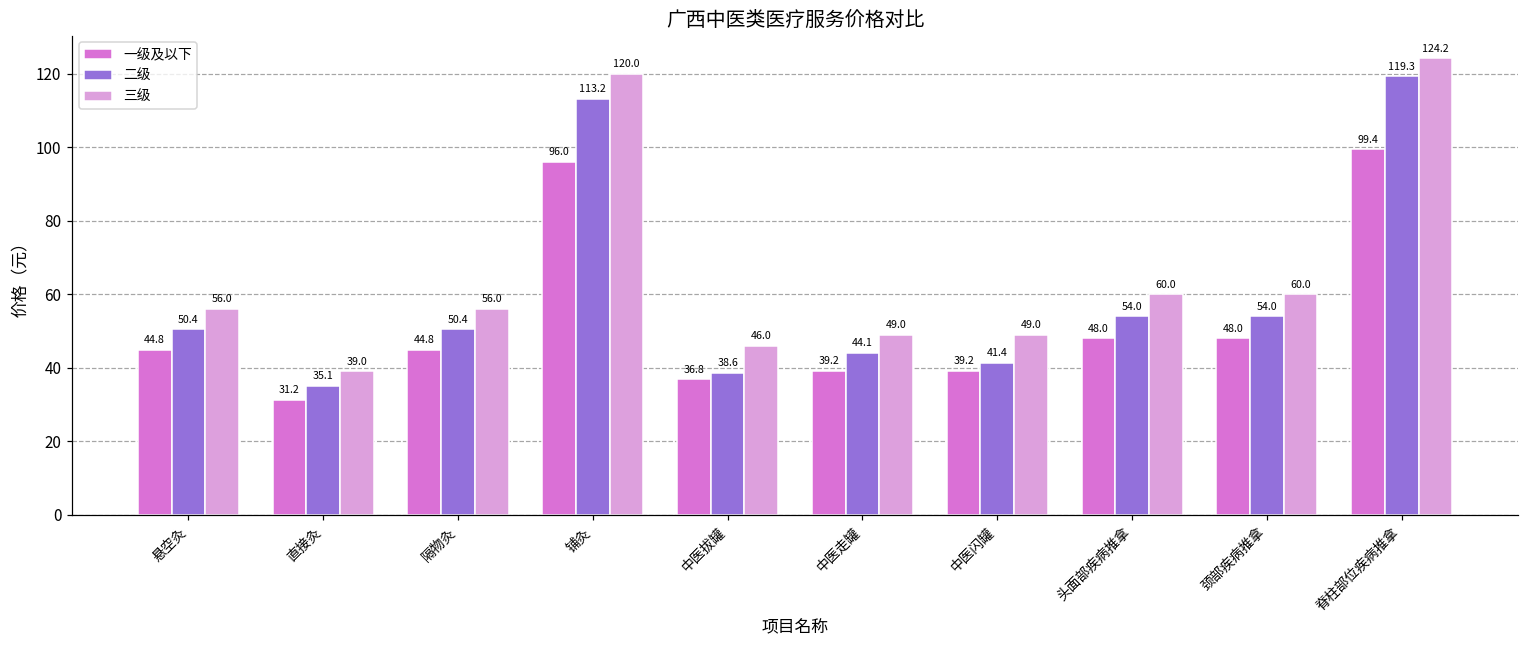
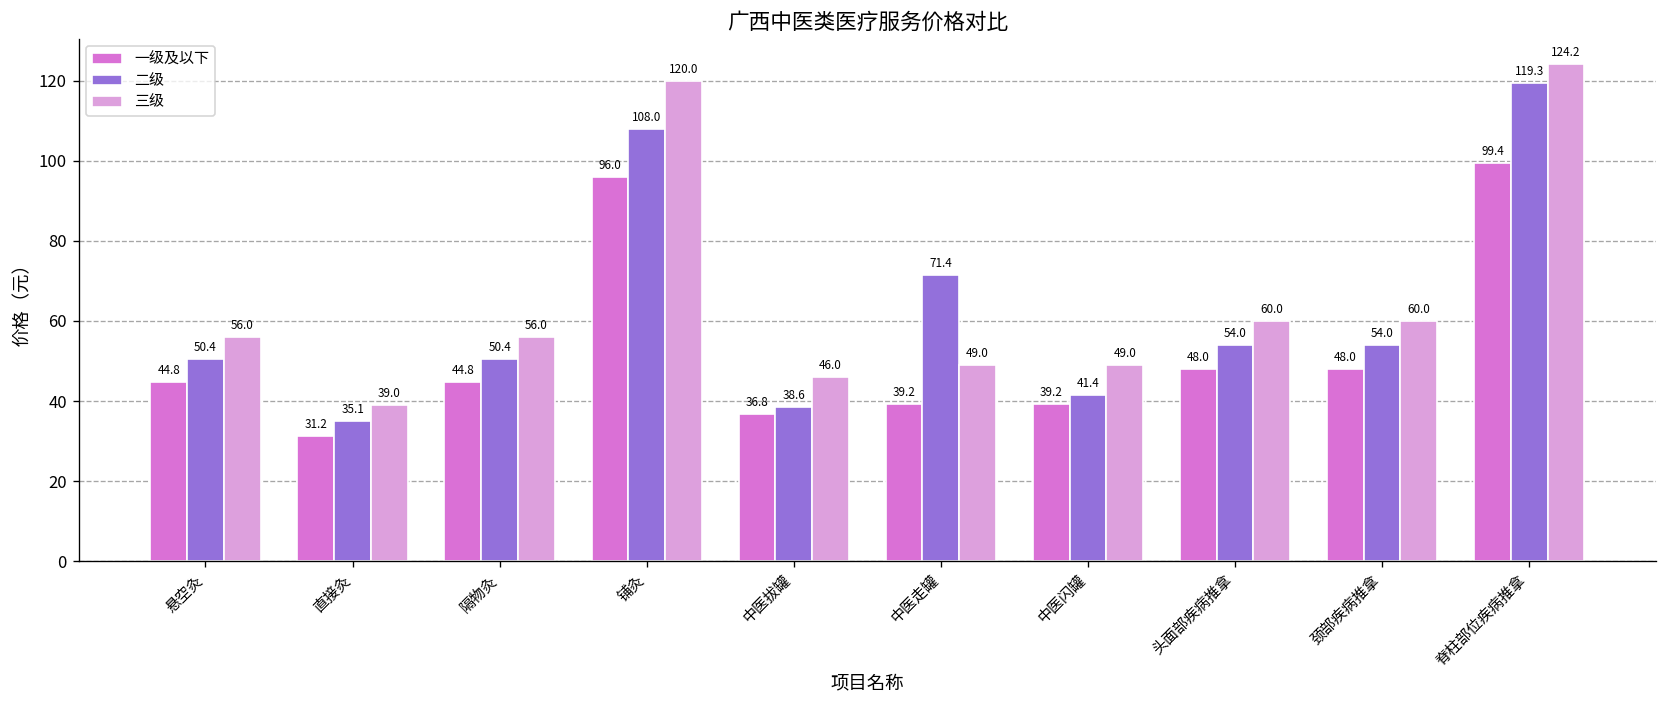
二级, 铺灸: 113.2 -> 108.0
二级, 中医走罐: 44.1 -> 71.4
